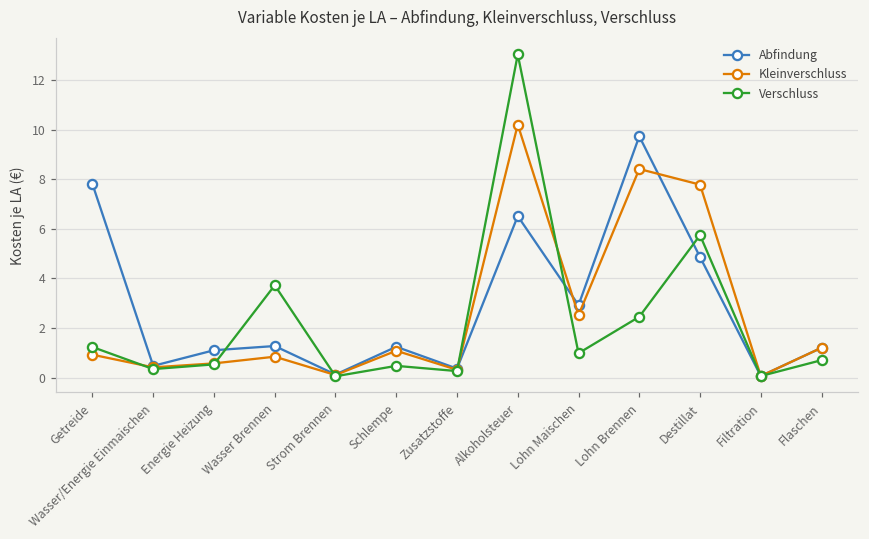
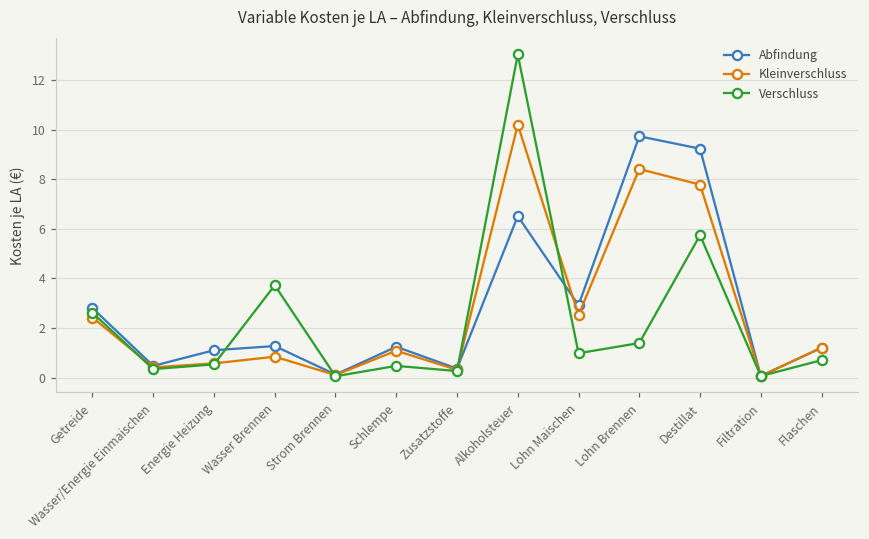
Abfindung, Getreide: 7.8 -> 2.8
Kleinverschluss, Getreide: 0.9 -> 2.4
Verschluss, Getreide: 1.2 -> 2.6
Verschluss, Lohn Brennen: 2.5 -> 1.4
Abfindung, Destillat: 4.9 -> 9.2
